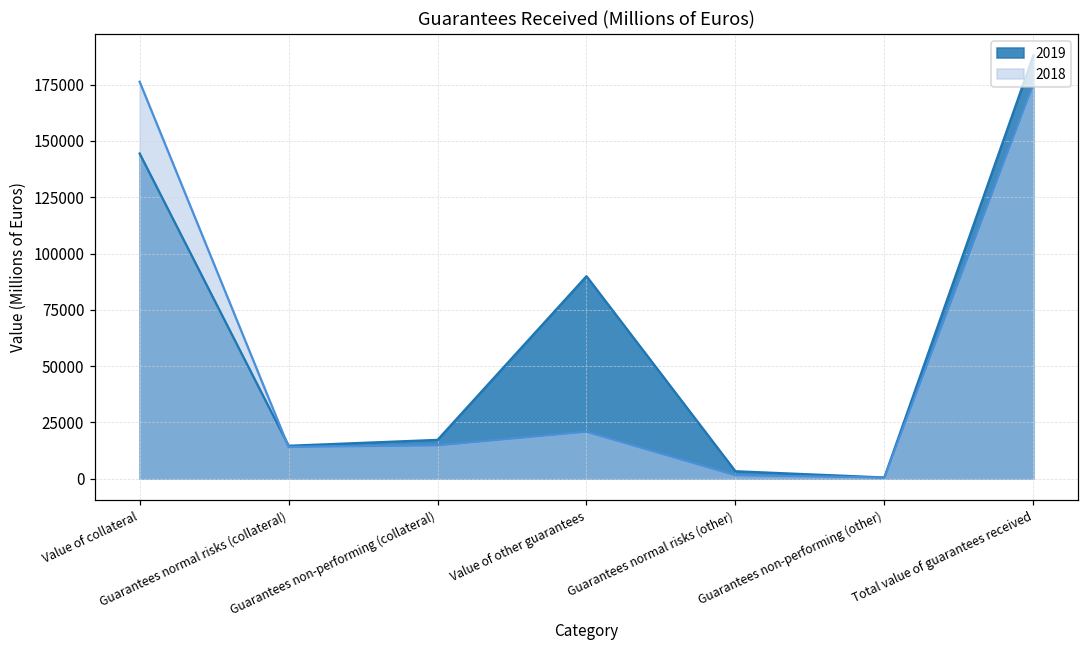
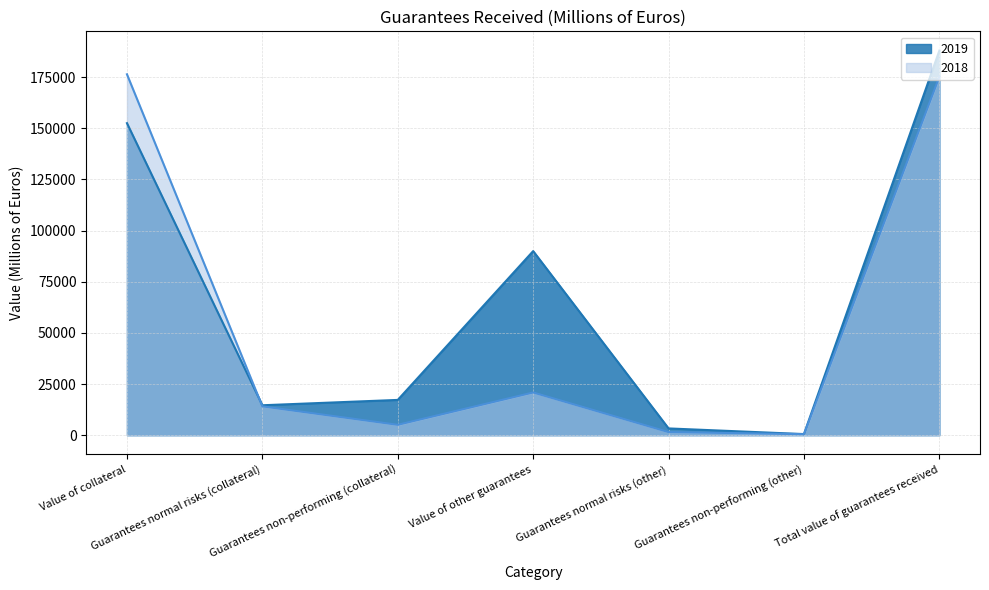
2019, Value of collateral: 144000 -> 152000
2018, Guarantees non-performing (collateral): 15000 -> 5000
